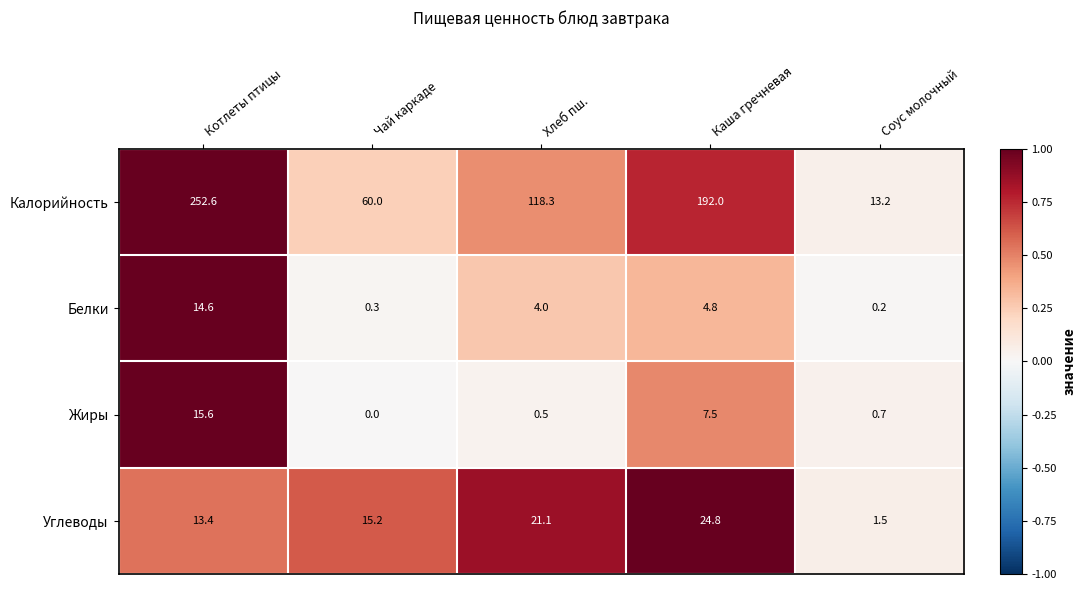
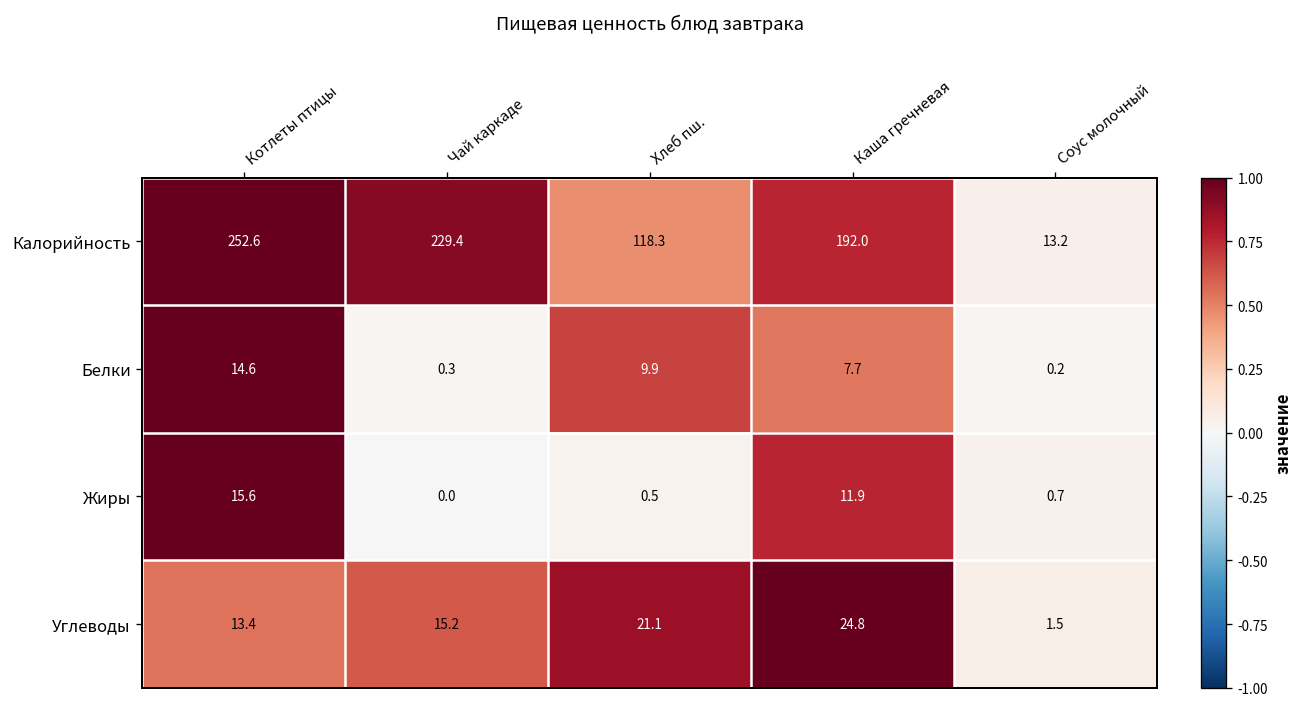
Калорийность, Чай каркаде: 60.0 -> 229.4
Белки, Хлеб пш.: 4.0 -> 9.9
Белки, Каша гречневая: 4.8 -> 7.7
Жиры, Каша гречневая: 7.5 -> 11.9
